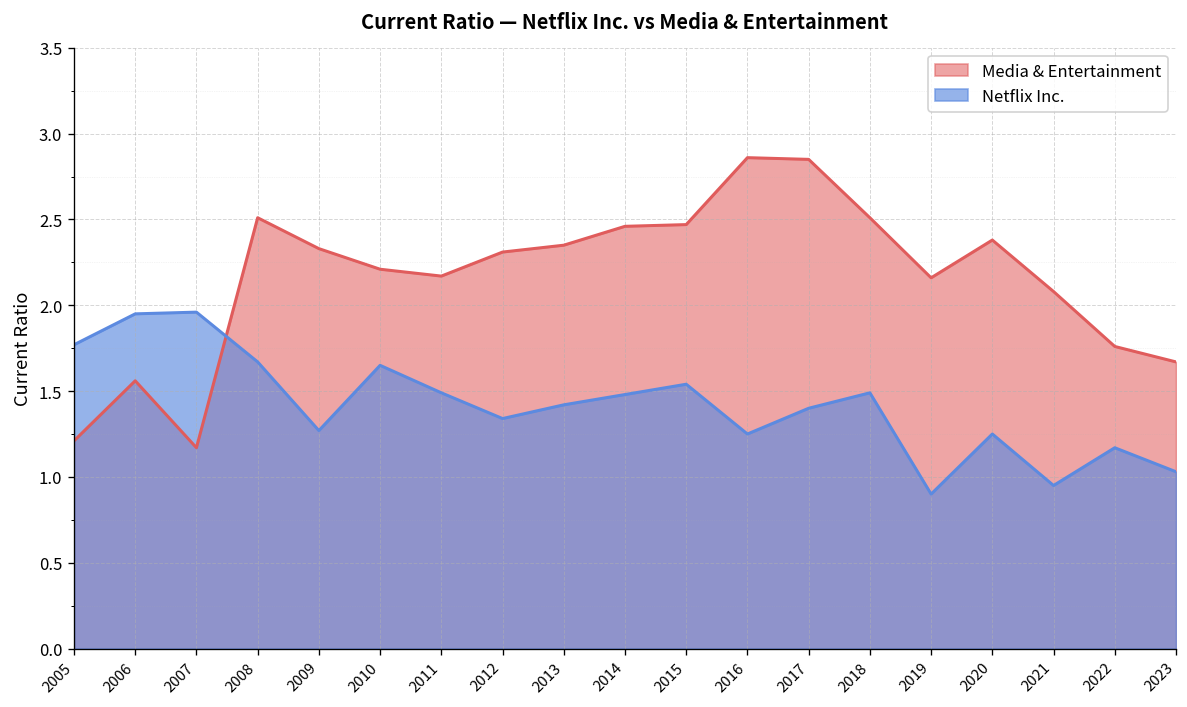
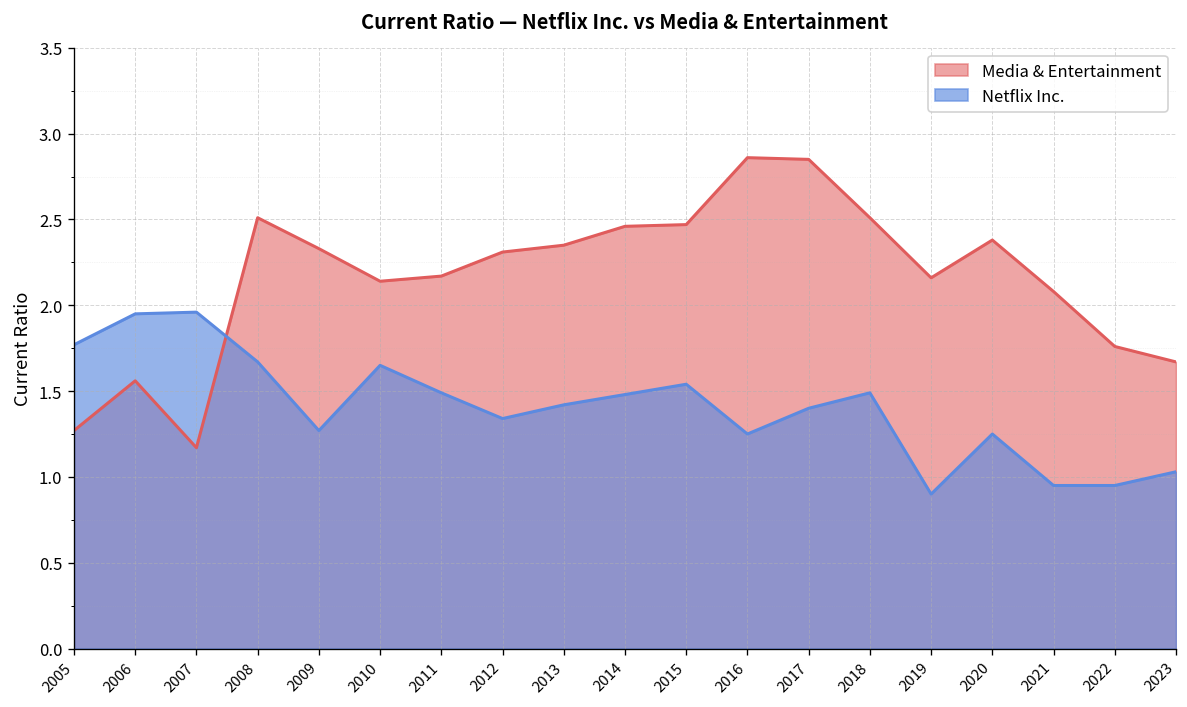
Media & Entertainment, 2005: 1.21 -> 1.27
Media & Entertainment, 2010: 2.21 -> 2.14
Netflix Inc., 2022: 1.17 -> 0.95
